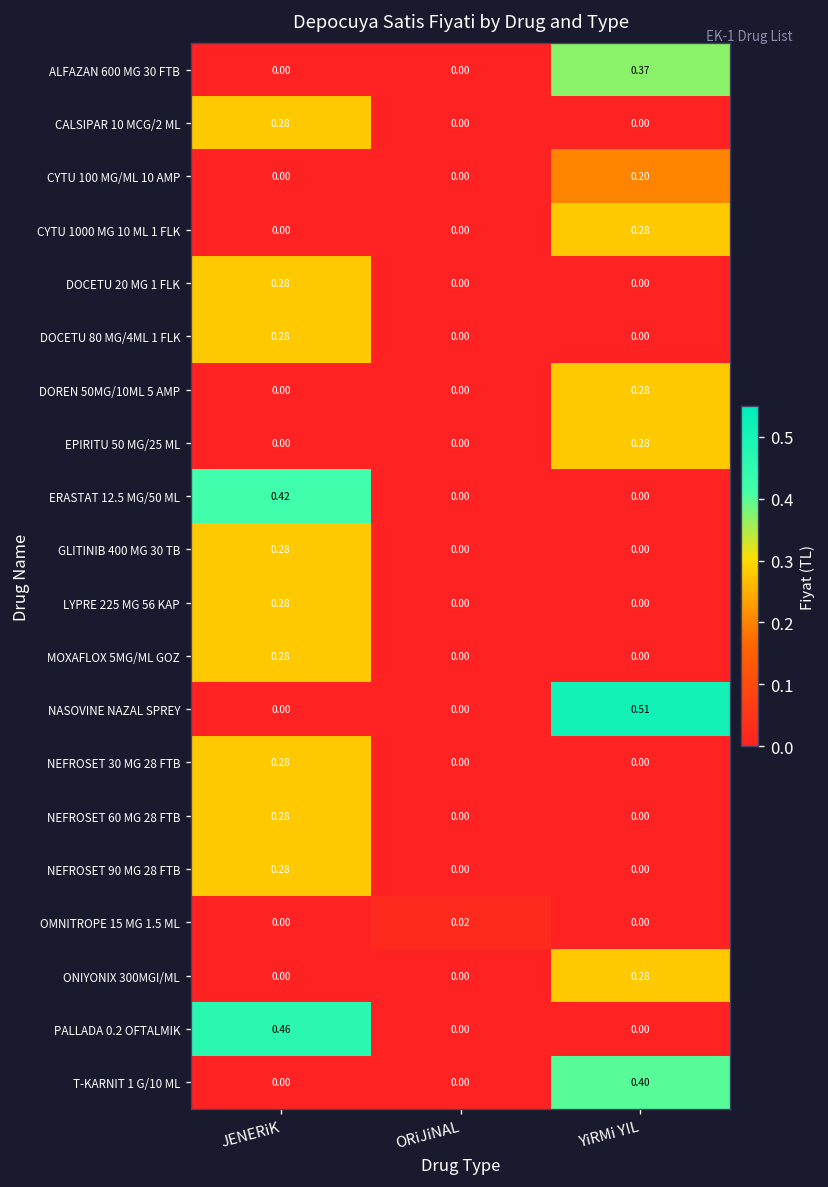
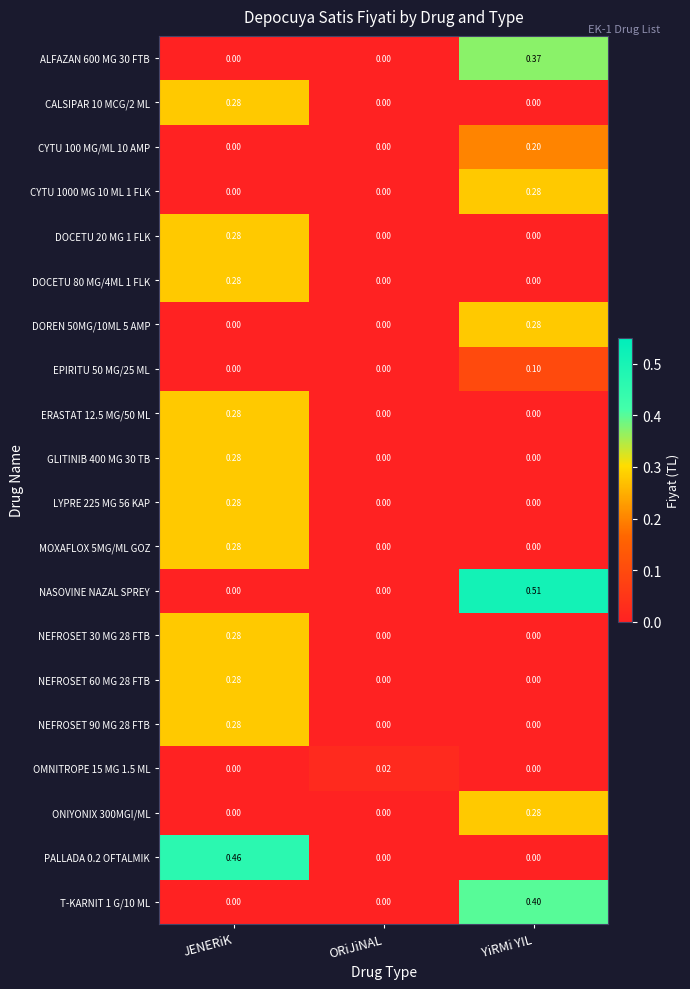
EPIRITU 50 MG/25 ML, YiRMi YIL: 0.28 -> 0.10
ERASTAT 12.5 MG/50 ML, JENERiK: 0.42 -> 0.28
